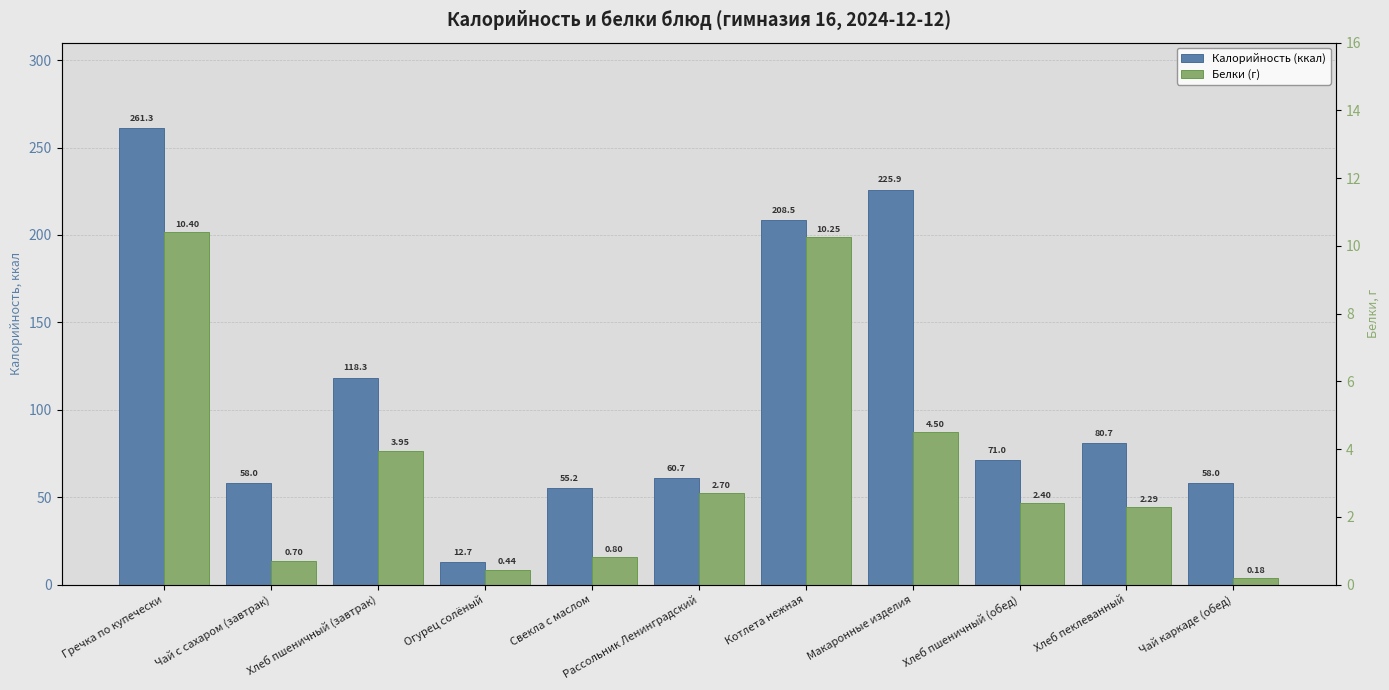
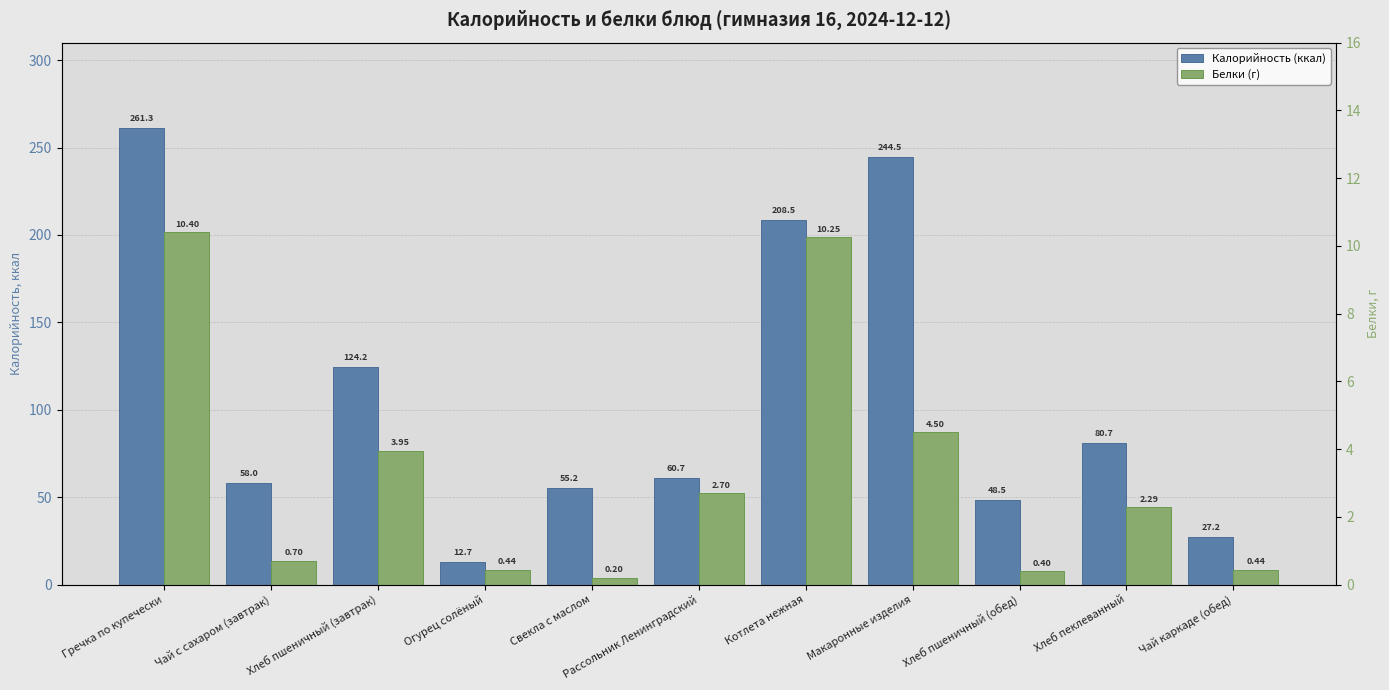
Калорийность (ккал), Хлеб пшеничный (завтрак): 118.3 -> 124.2
Калорийность (ккал), Макаронные изделия: 225.9 -> 244.5
Калорийность (ккал), Хлеб пшеничный (обед): 71.0 -> 48.5
Калорийность (ккал), Чай каркаде (обед): 58.0 -> 27.2
Белки (г), Свекла с маслом: 0.80 -> 0.20
Белки (г), Хлеб пшеничный (обед): 2.40 -> 0.40
Белки (г), Чай каркаде (обед): 0.18 -> 0.44
